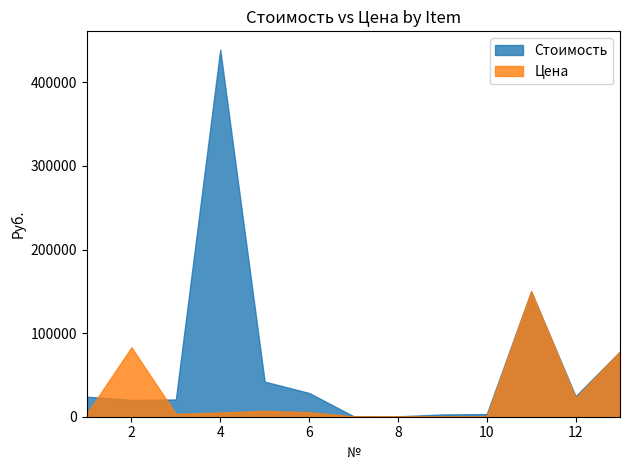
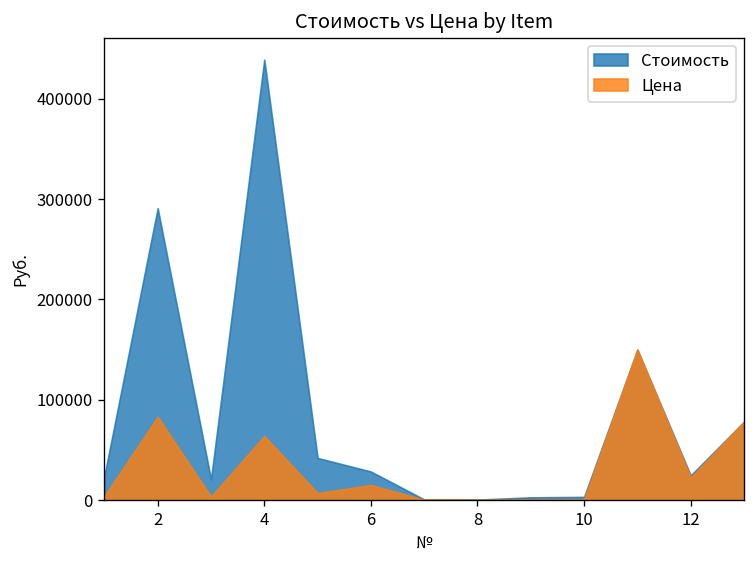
Стоимость, 2: 20000 -> 290000
Цена, 4: 0 -> 60000
Цена, 6: 10000 -> 20000
